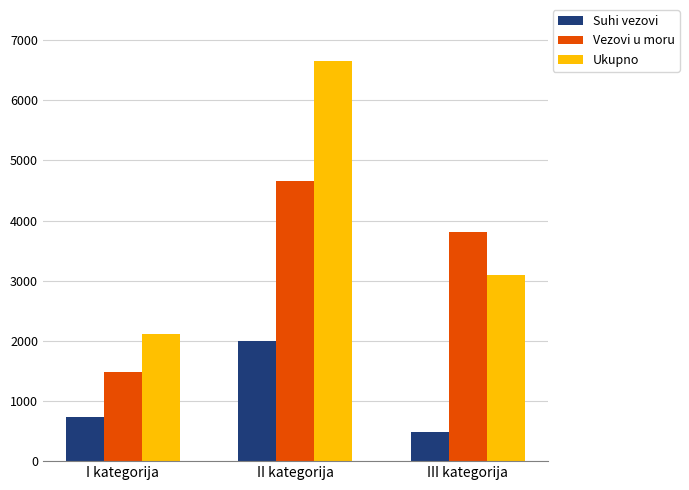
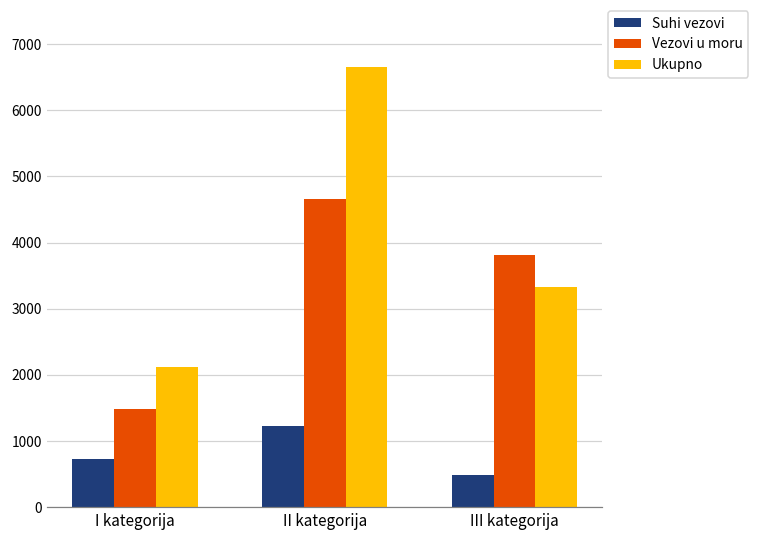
Suhi vezovi, II kategorija: 2000 -> 1200
Ukupno, III kategorija: 3100 -> 3300
